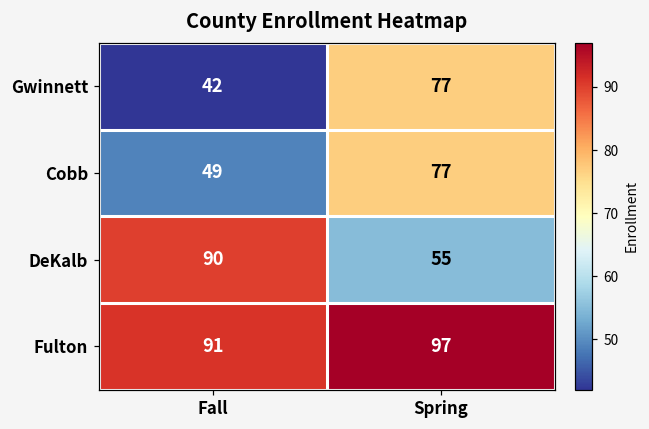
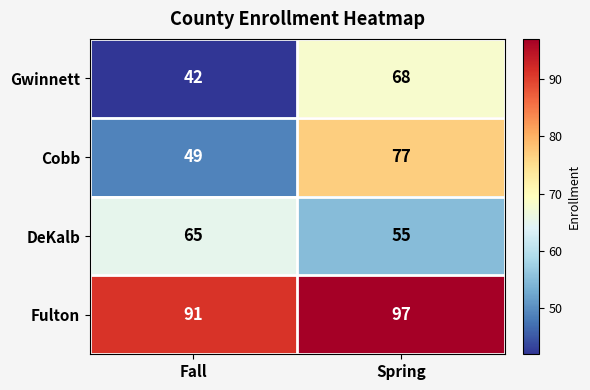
Gwinnett, Spring: 77 -> 68
DeKalb, Fall: 90 -> 65
